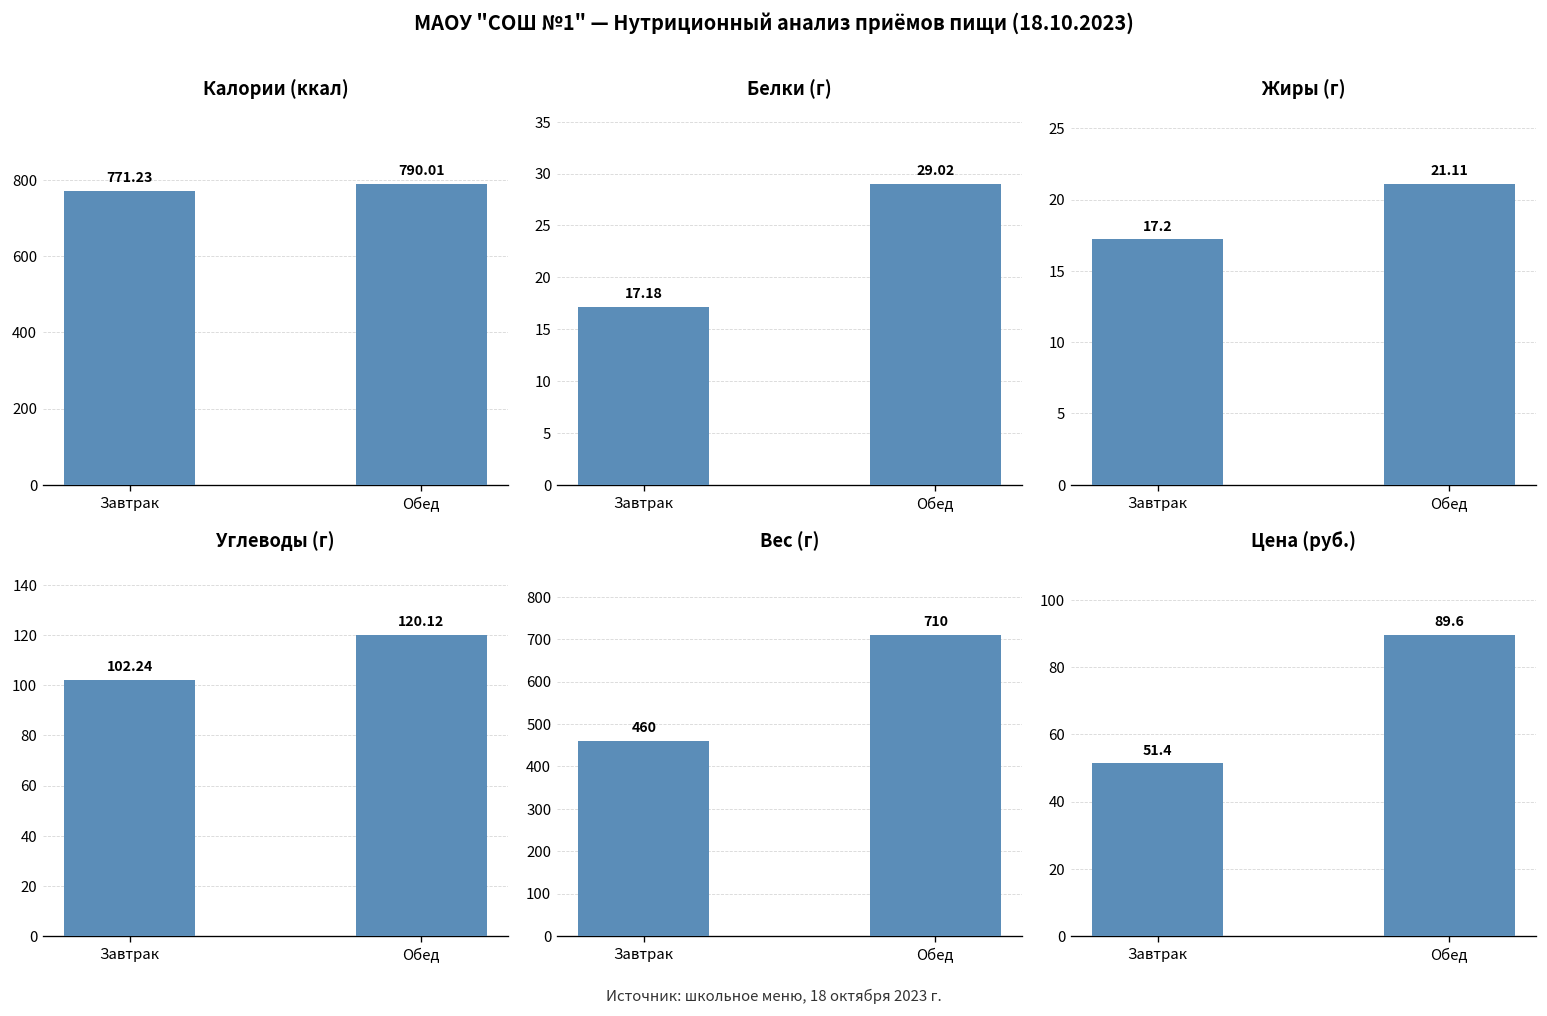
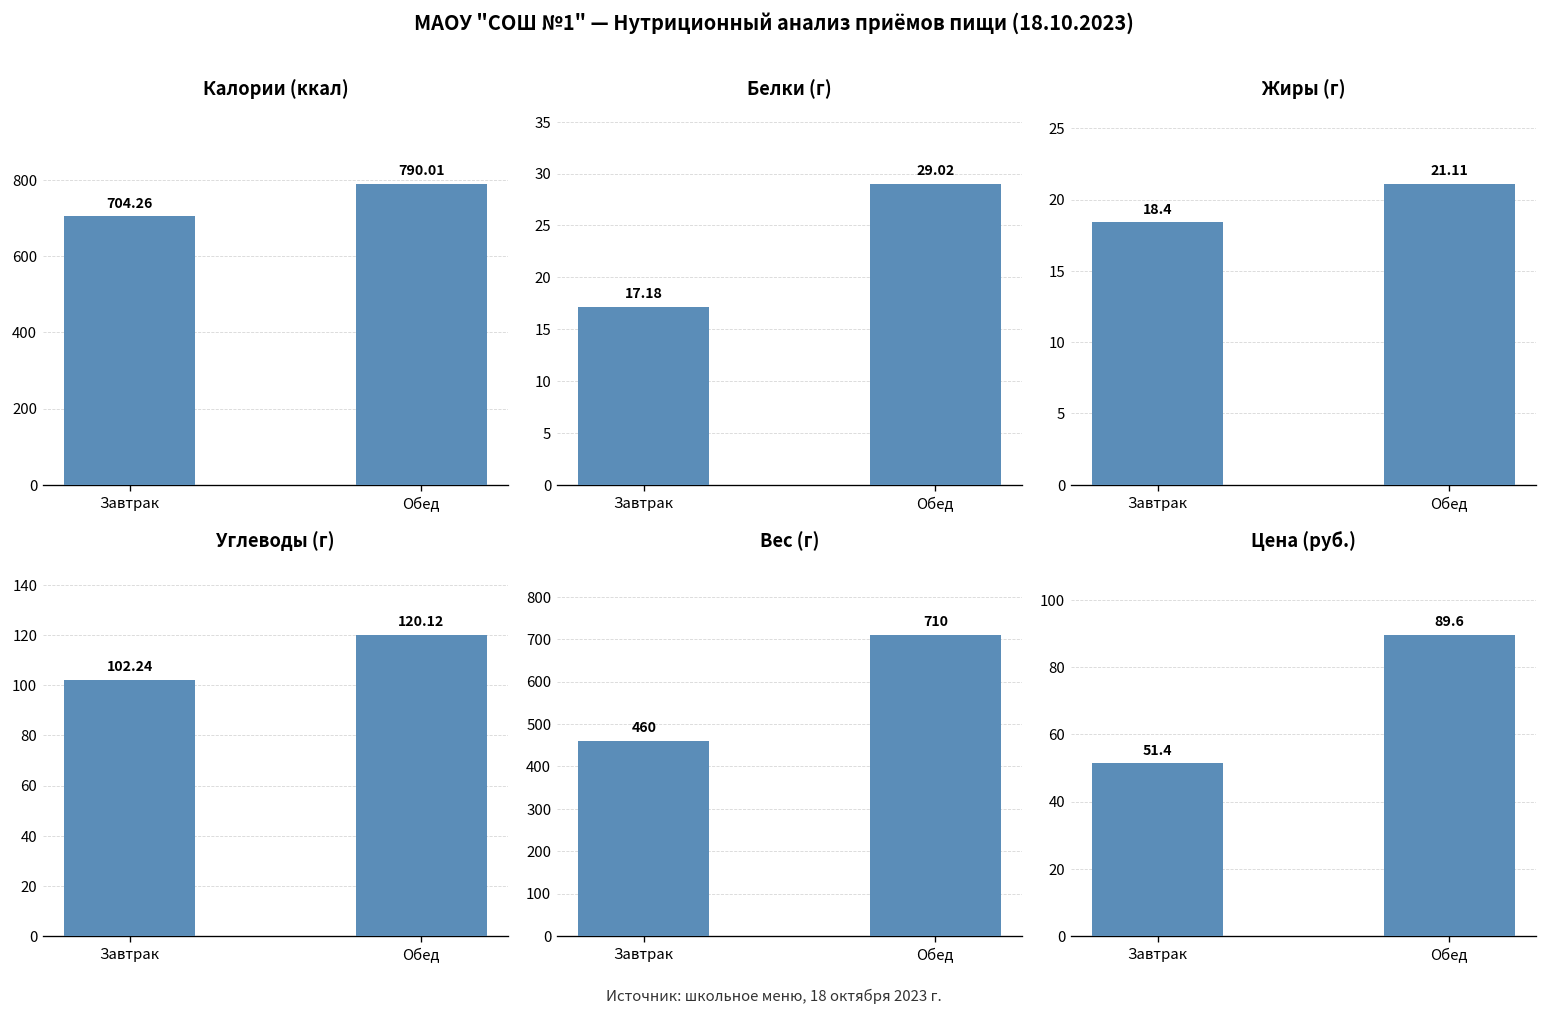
Калории (ккал), Завтрак: 771.23 -> 704.26
Жиры (г), Завтрак: 17.2 -> 18.4
